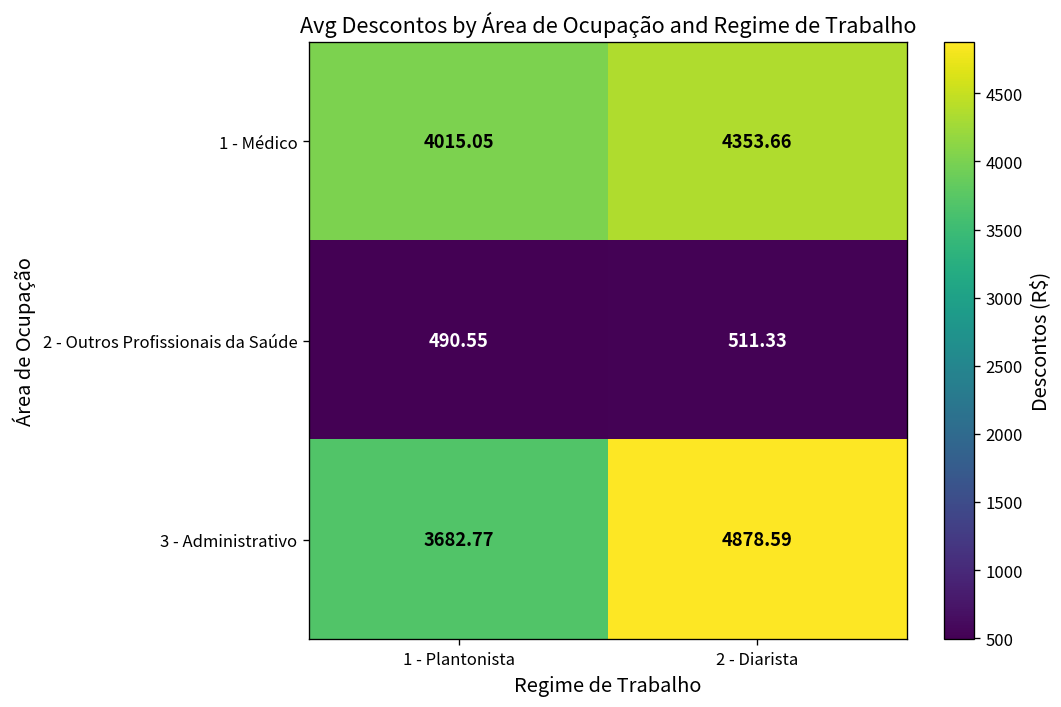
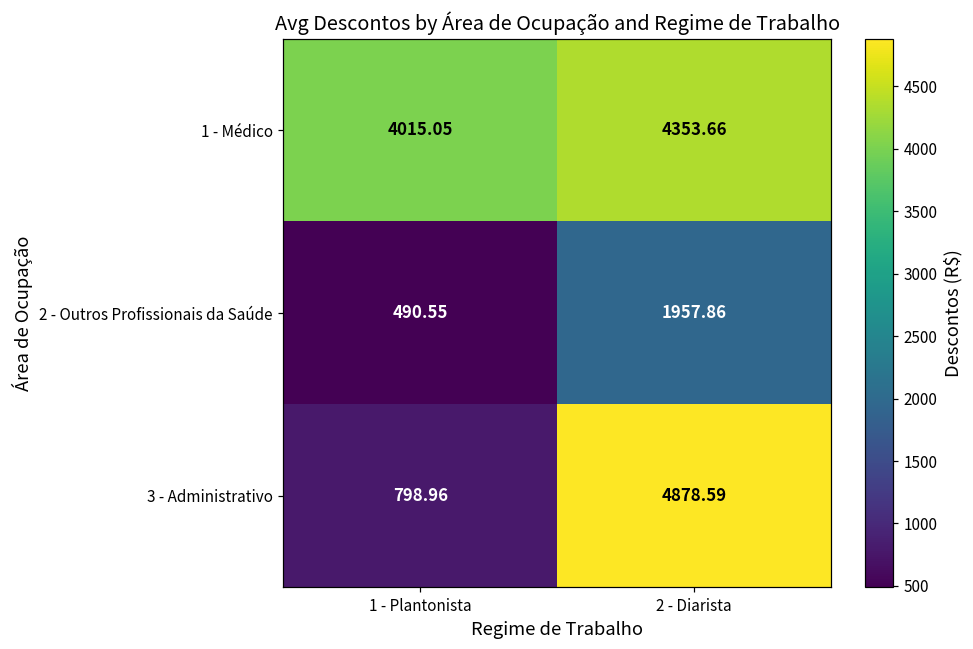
2 - Outros Profissionais da Saúde, 2 - Diarista: 511.33 -> 1957.86
3 - Administrativo, 1 - Plantonista: 3682.77 -> 798.96
